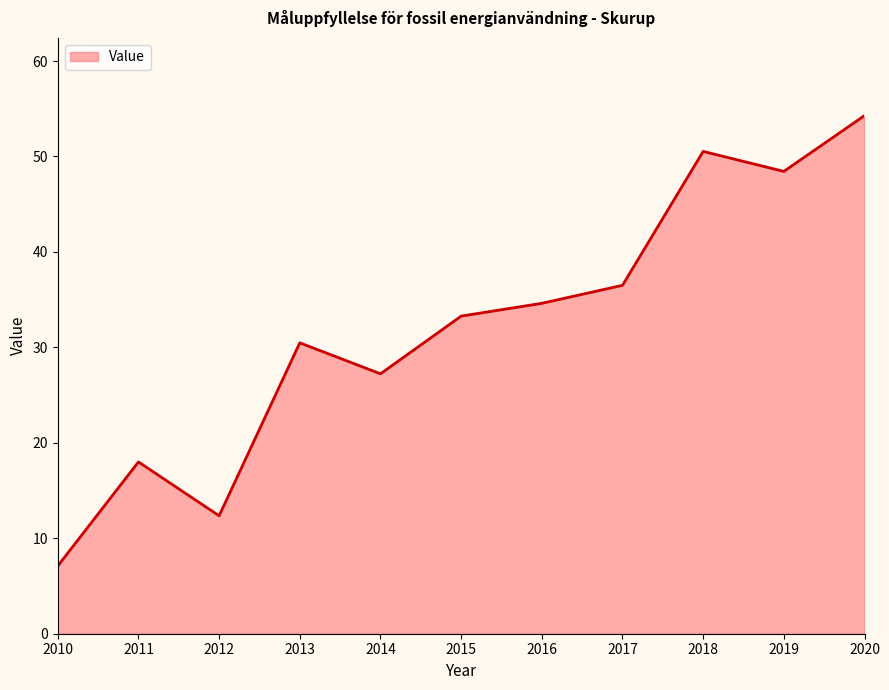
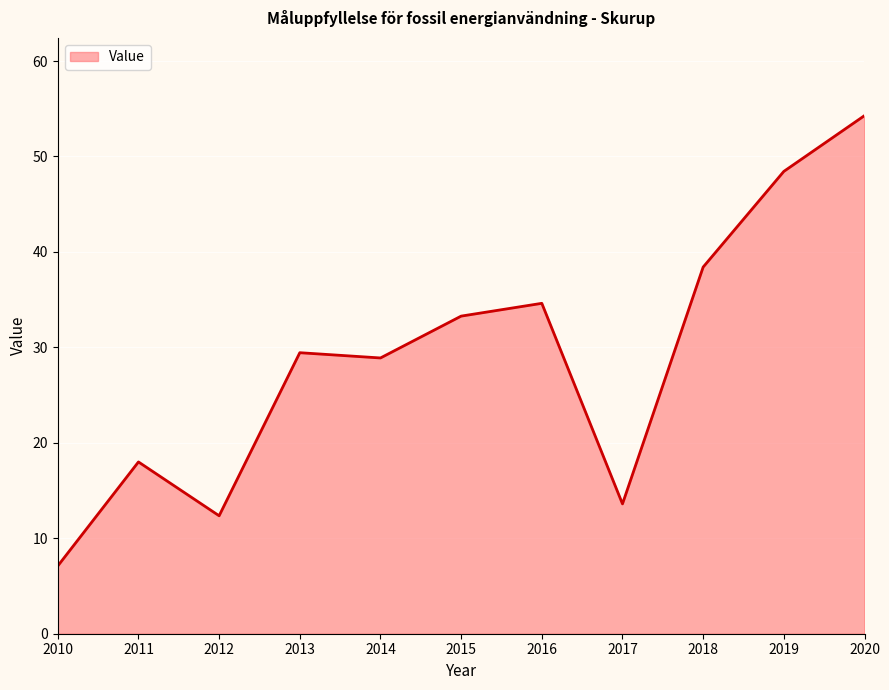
2013: 30 -> 29
2014: 27 -> 29
2017: 37 -> 14
2018: 51 -> 38
